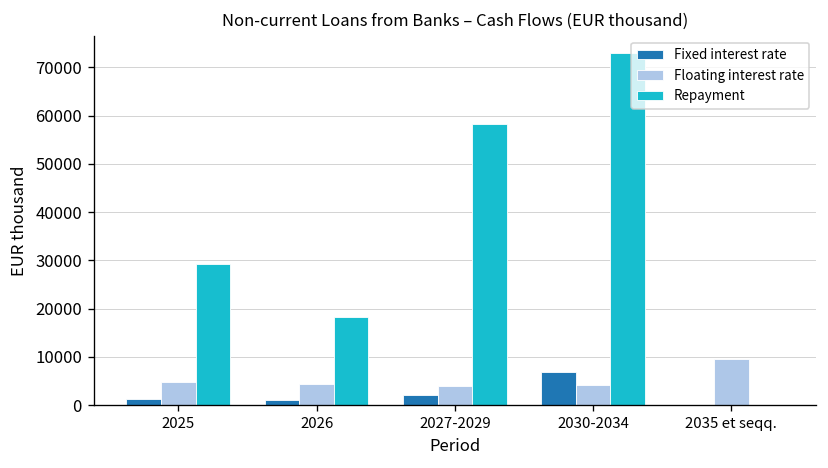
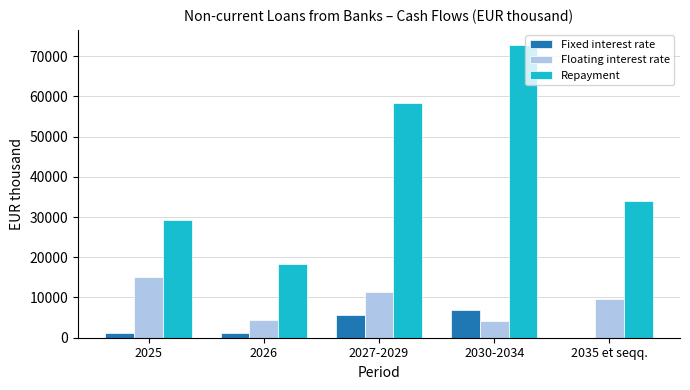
Floating interest rate, 2025: 5000 -> 15000
Fixed interest rate, 2027-2029: 2000 -> 6000
Floating interest rate, 2027-2029: 4000 -> 11000
Repayment, 2035 et seqq.: 0 -> 34000
